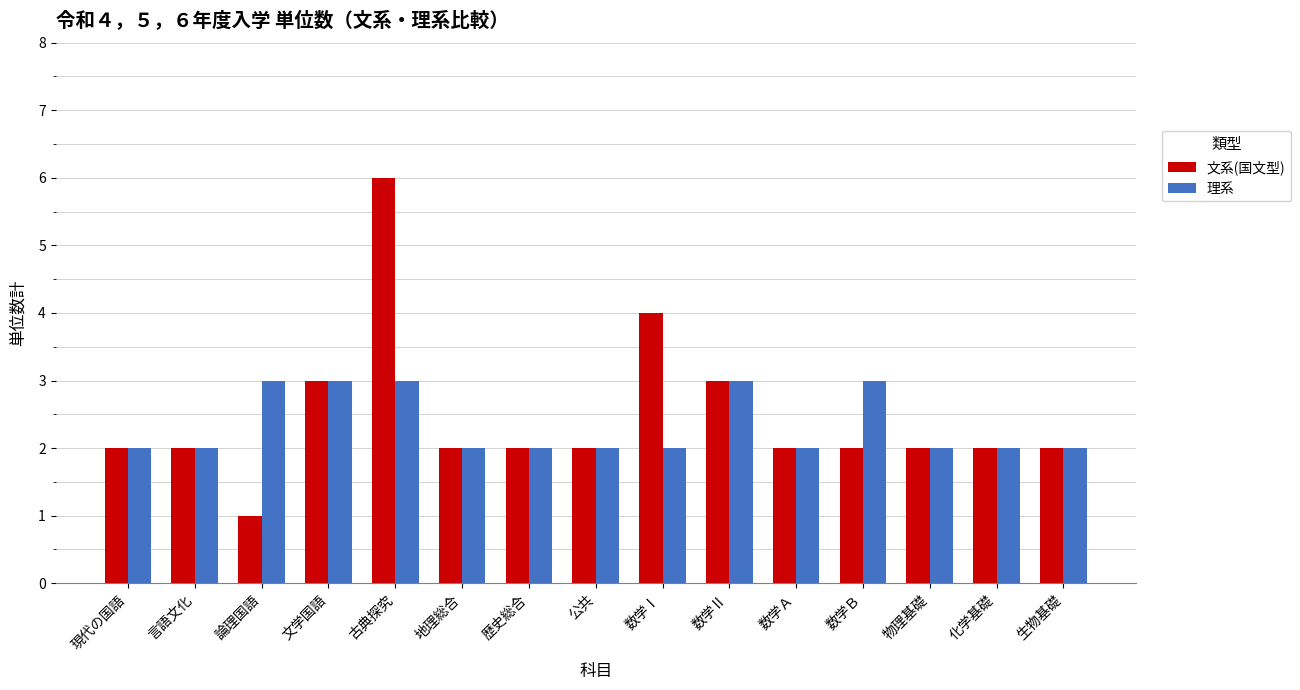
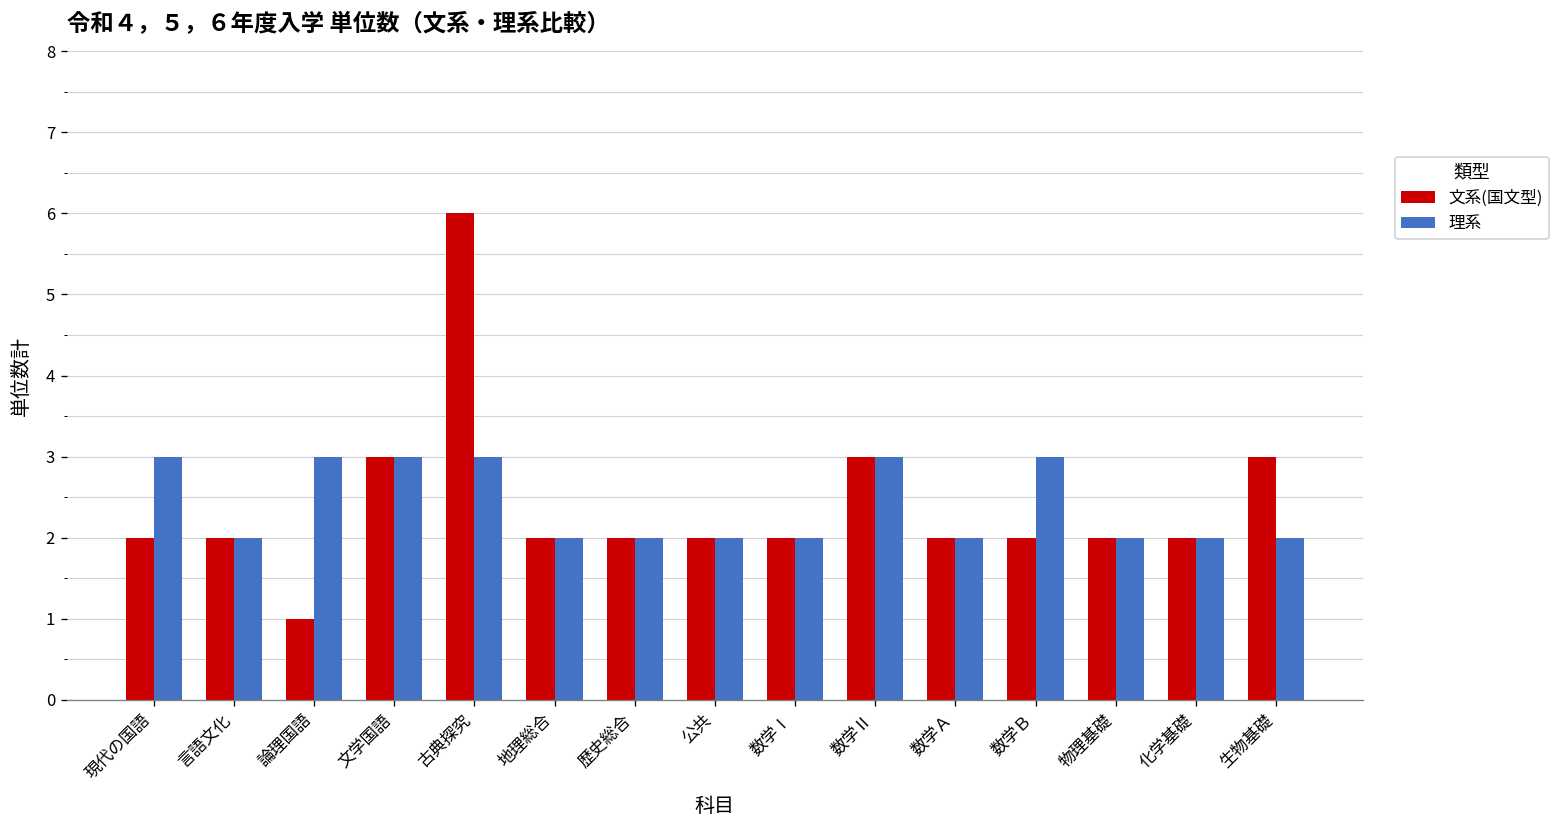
理系, 現代の国語: 2 -> 3
文系(国文型), 数学Ⅰ: 4 -> 2
文系(国文型), 生物基礎: 2 -> 3
